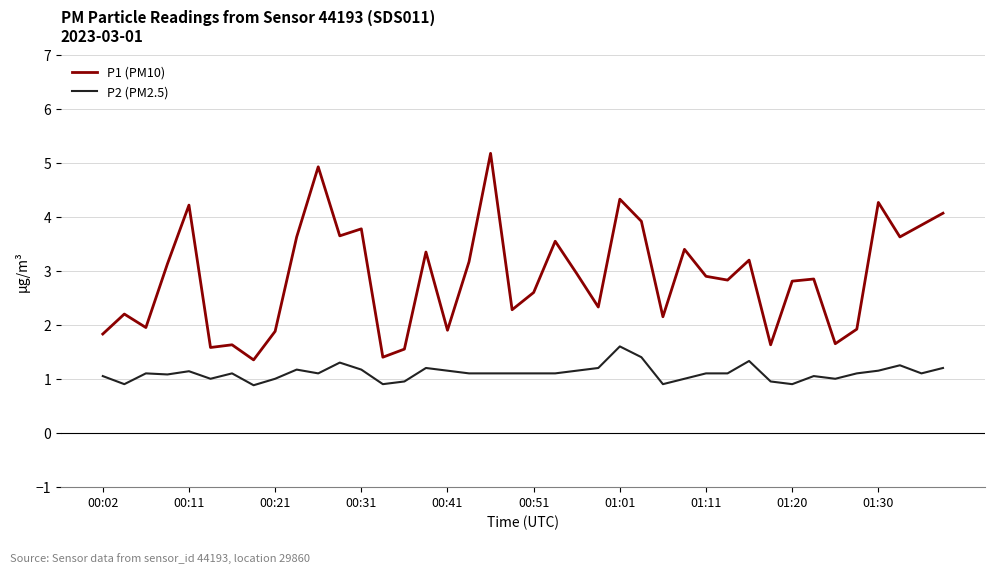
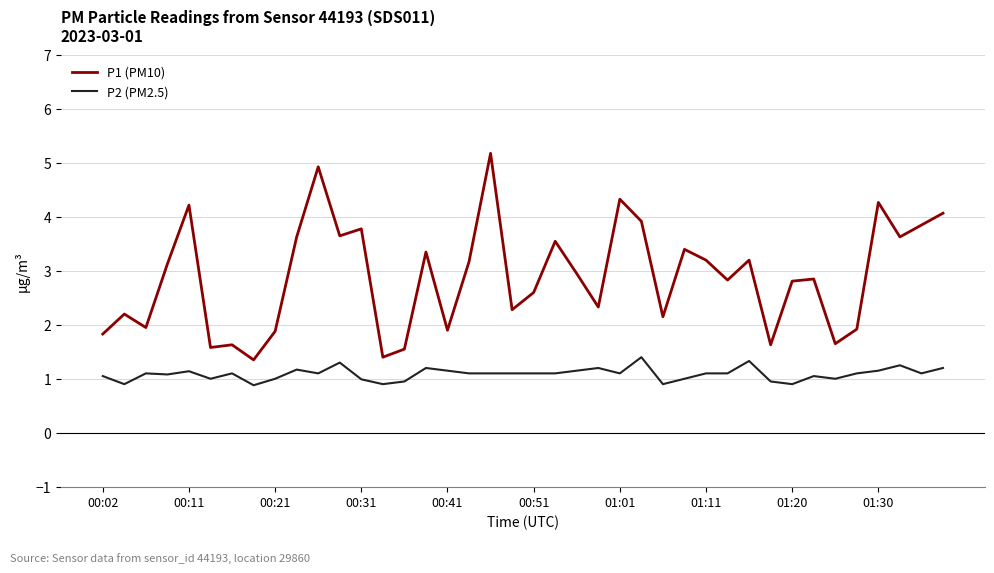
P2 (PM2.5), 00:31: 1.2 -> 1.0
P2 (PM2.5), 01:01: 1.6 -> 1.1
P1 (PM10), 01:11: 2.9 -> 3.2
